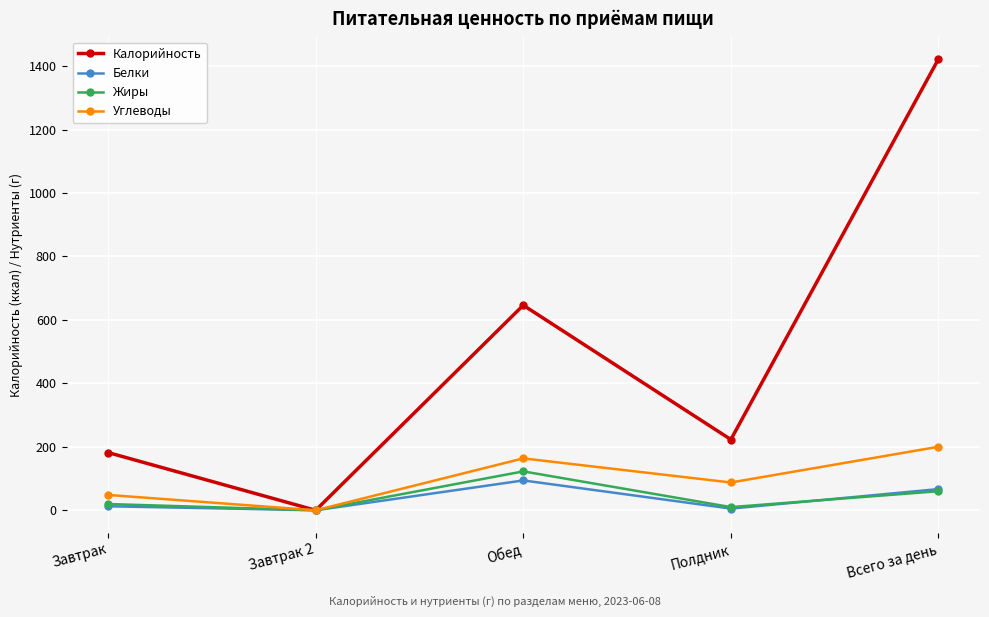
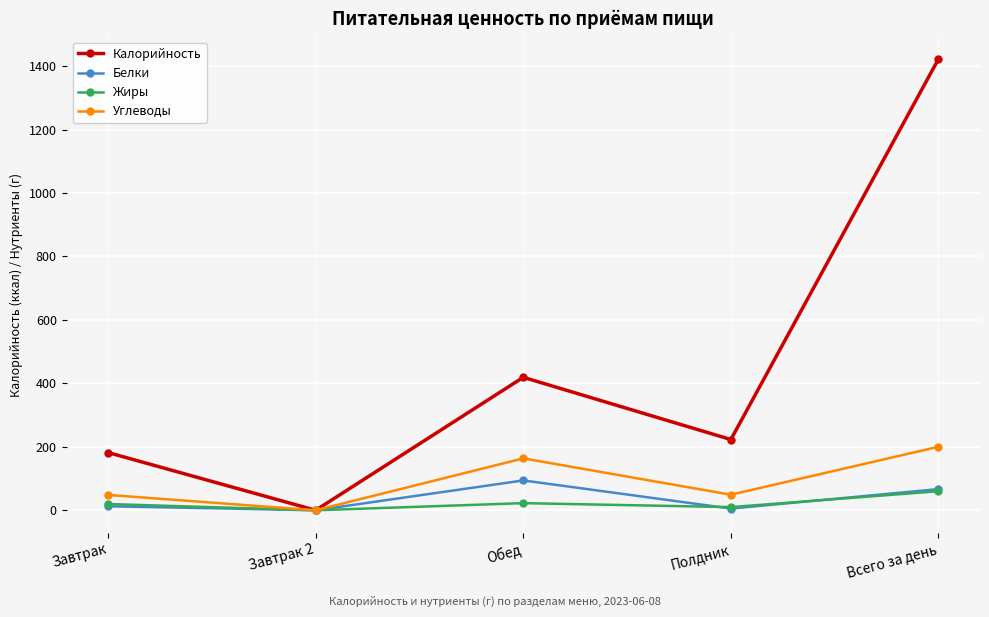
Калорийность, Обед: 650 -> 420
Жиры, Обед: 120 -> 20
Углеводы, Полдник: 90 -> 50
